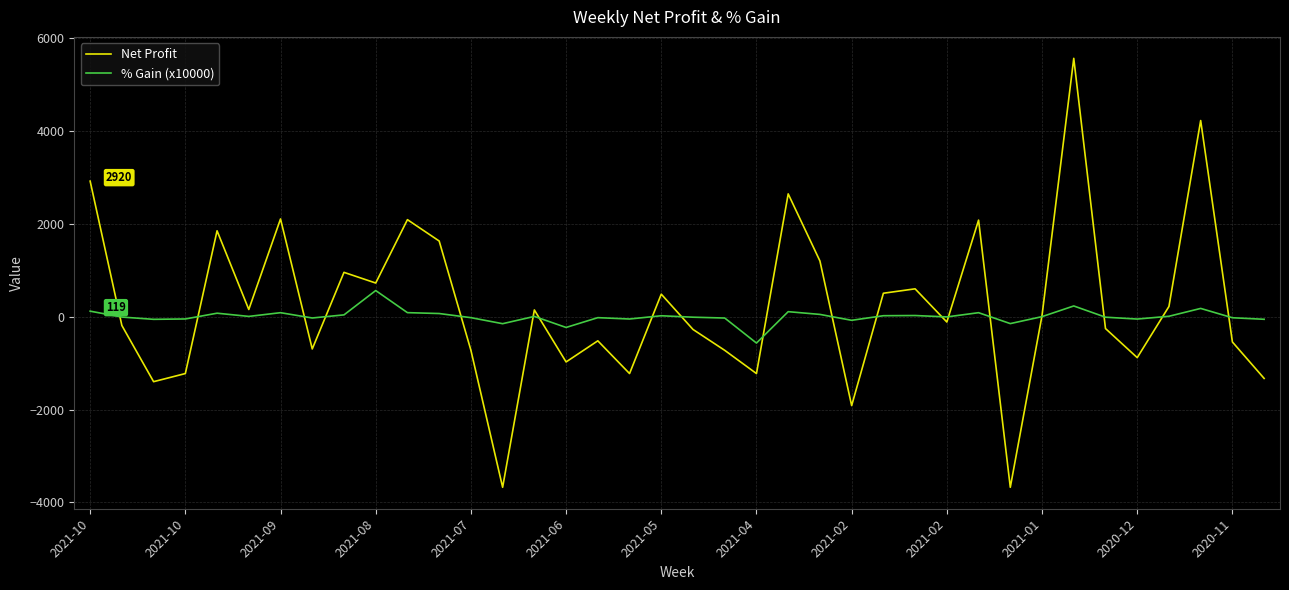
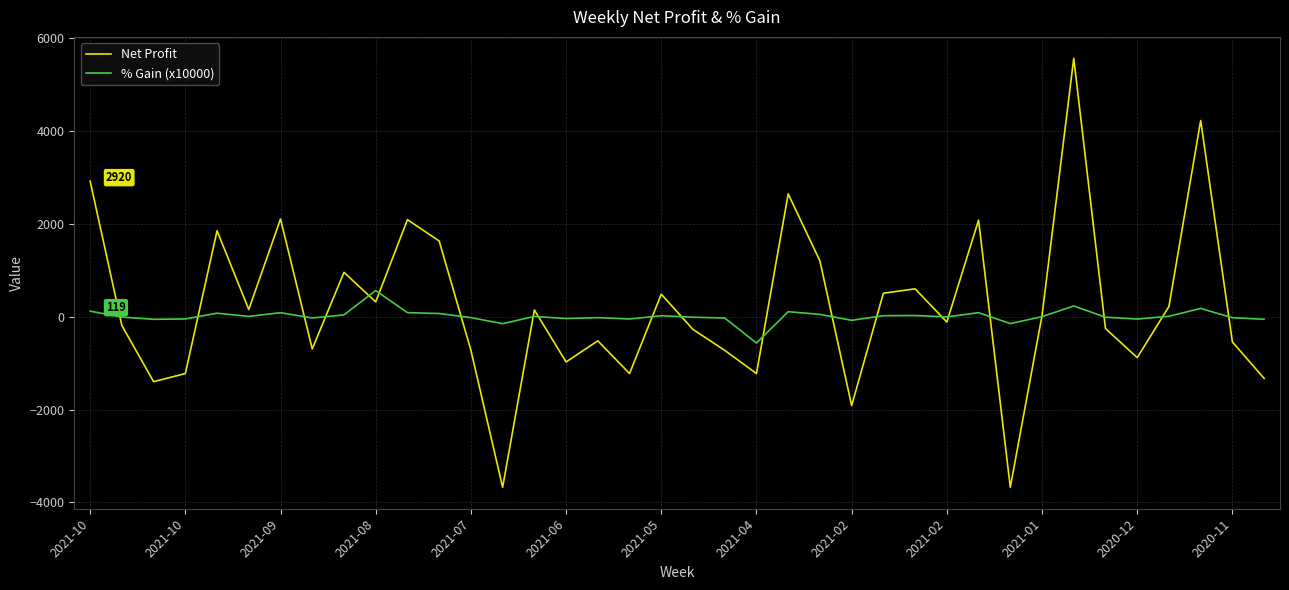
Net Profit, 2021-08: 700 -> 300
% Gain (x10000), 2021-06: -200 -> 0
